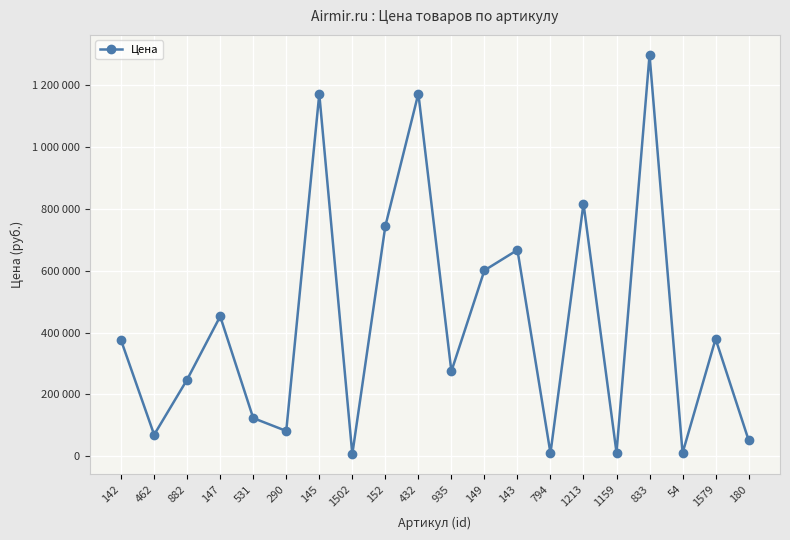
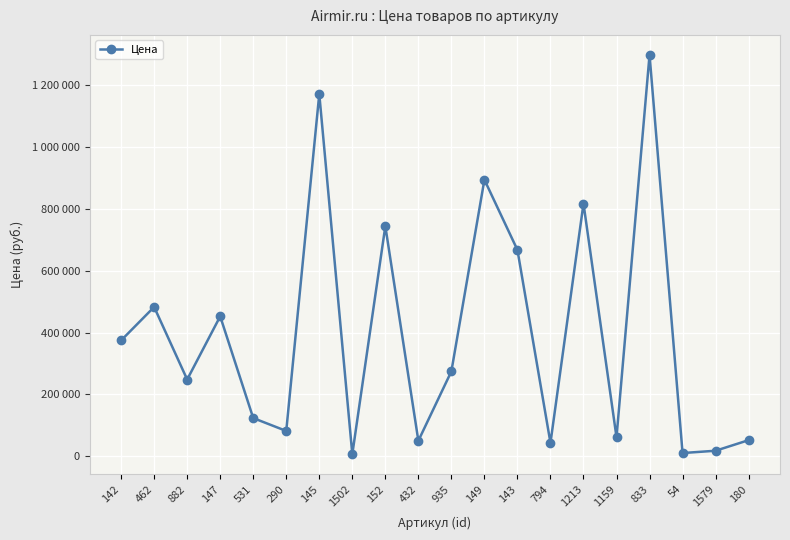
462: 70000 -> 480000
432: 1170000 -> 50000
149: 600000 -> 890000
794: 10000 -> 40000
1159: 10000 -> 60000
1579: 380000 -> 20000
